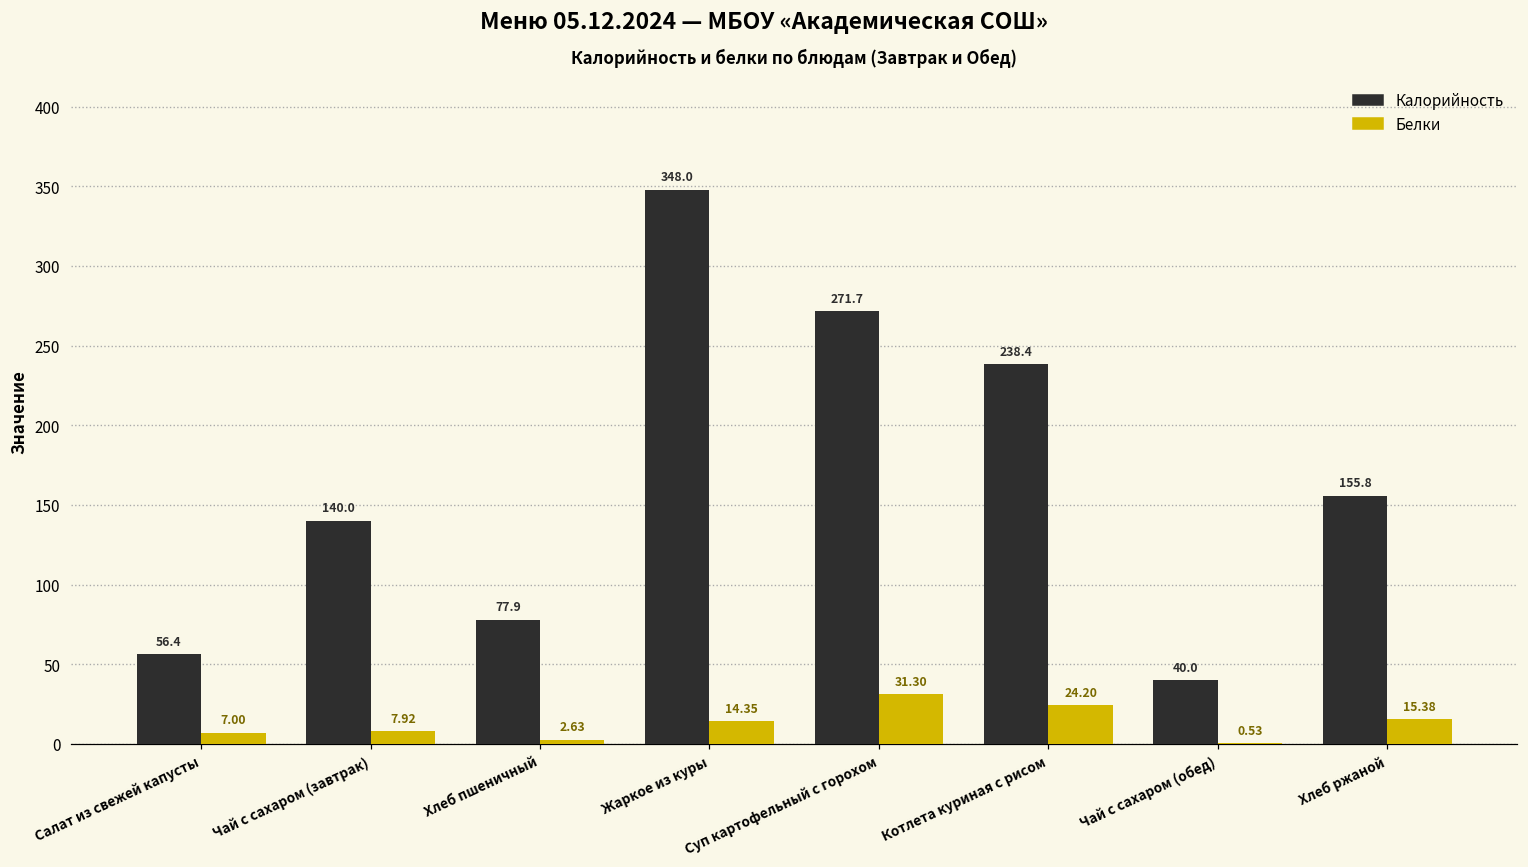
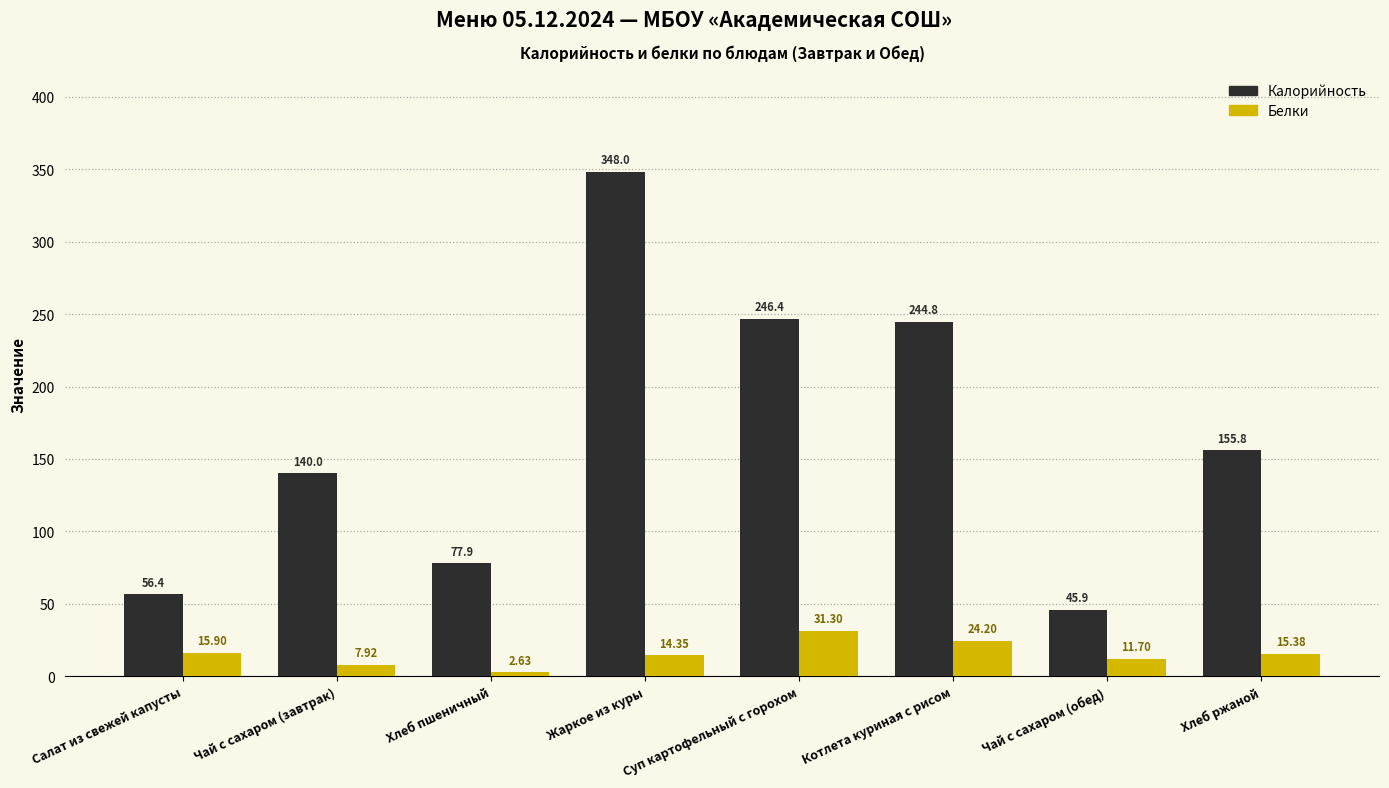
Белки, Салат из свежей капусты: 7.00 -> 15.90
Калорийность, Суп картофельный с горохом: 271.7 -> 246.4
Калорийность, Котлета куриная с рисом: 238.4 -> 244.8
Калорийность, Чай с сахаром (обед): 40.0 -> 45.9
Белки, Чай с сахаром (обед): 0.53 -> 11.70
